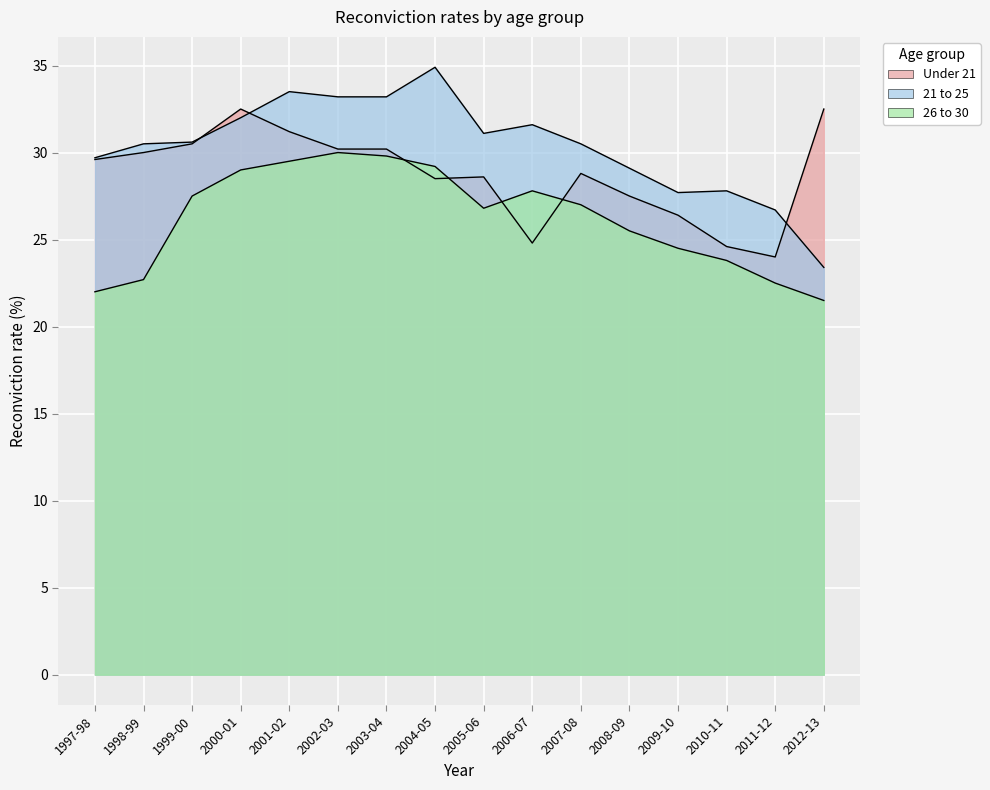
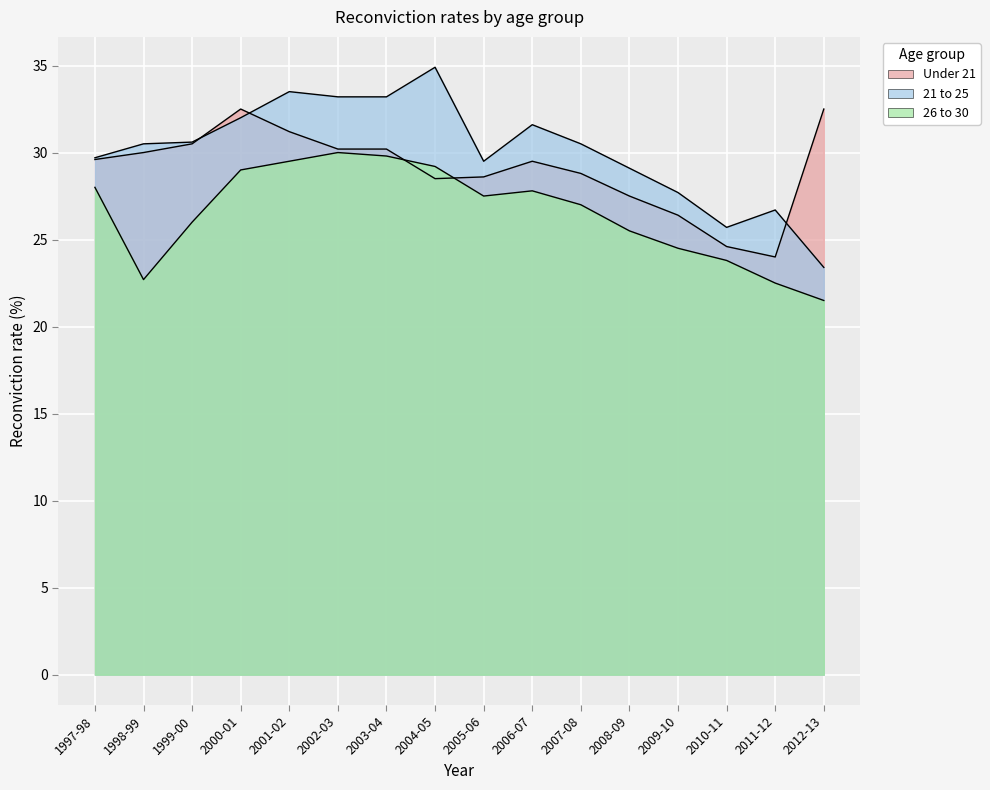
26 to 30, 1997-98: 22 -> 28
26 to 30, 1999-00: 27.5 -> 26.0
21 to 25, 2005-06: 31.1 -> 29.5
26 to 30, 2005-06: 26.8 -> 27.5
Under 21, 2006-07: 24.8 -> 29.5
21 to 25, 2010-11: 27.8 -> 25.7
